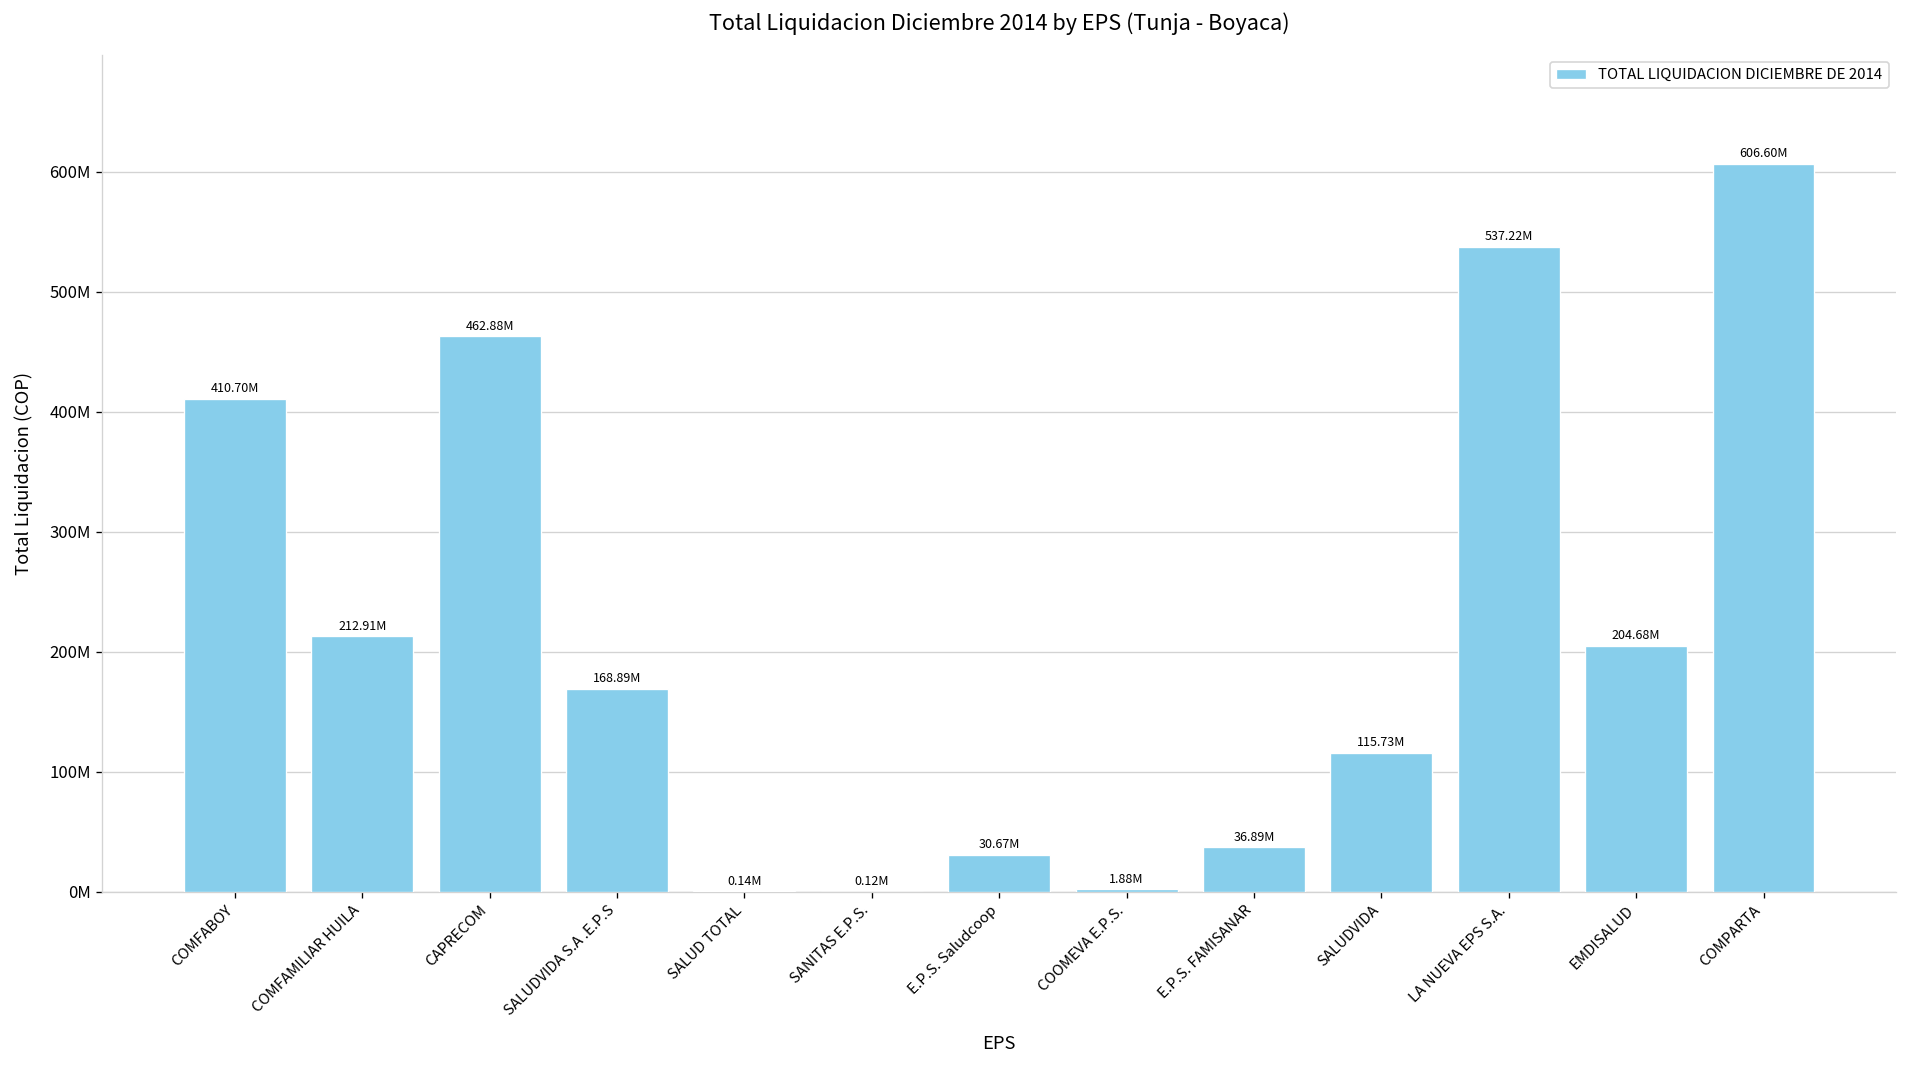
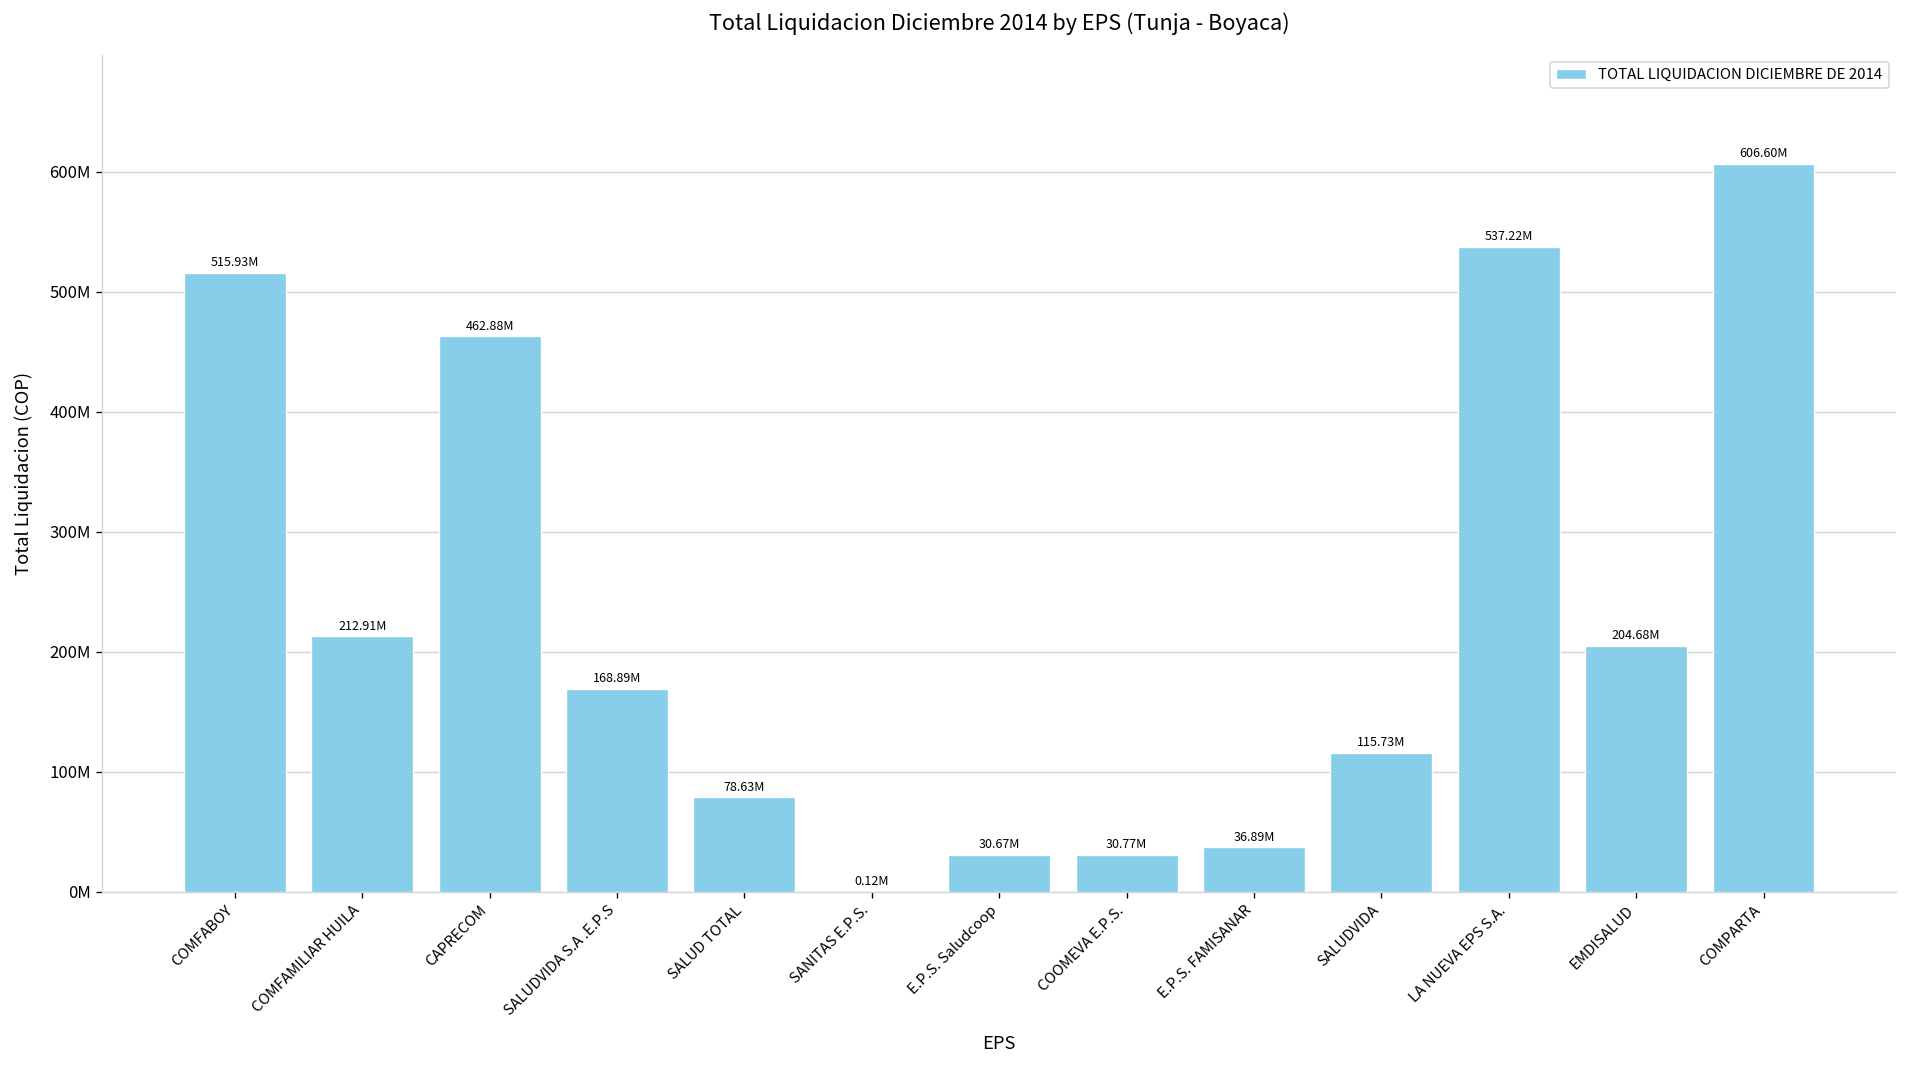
COMFABOY: 410.70M -> 515.93M
SALUD TOTAL: 0.14M -> 78.63M
COOMEVA E.P.S.: 1.88M -> 30.77M
